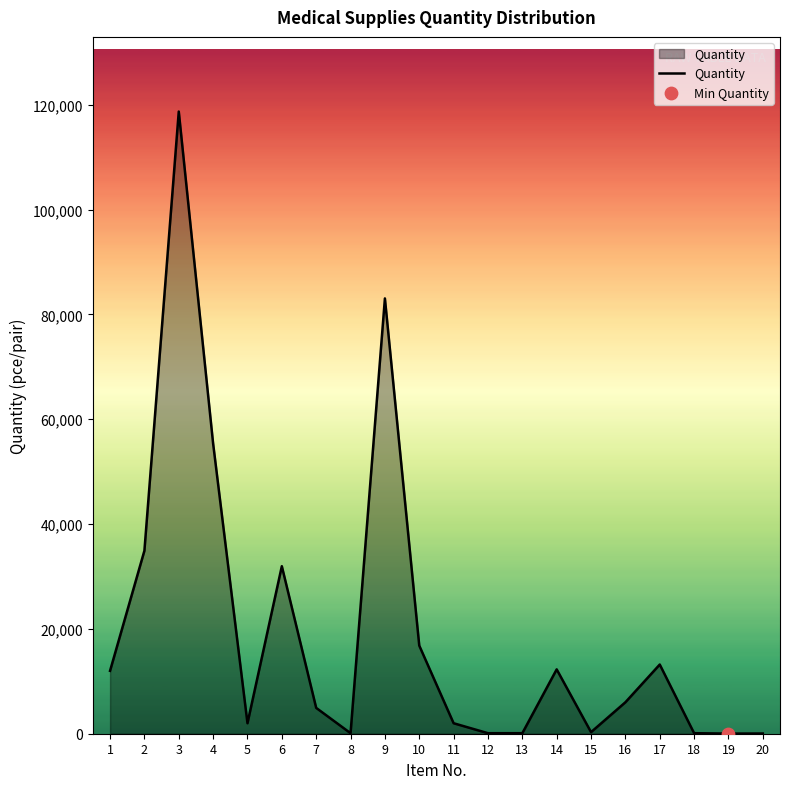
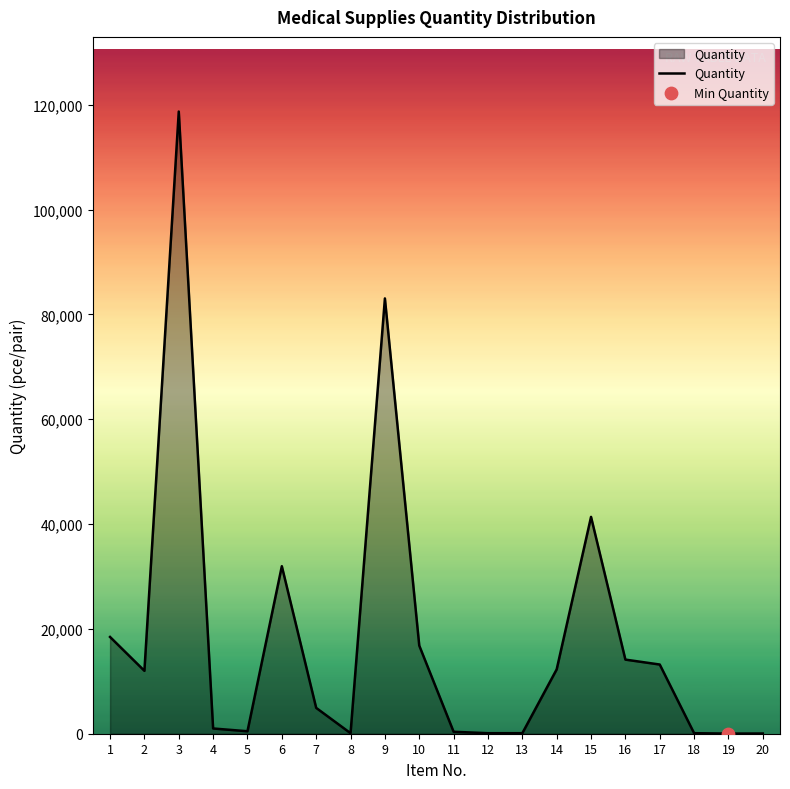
Quantity, 1: 12,000 -> 18,000
Quantity, 2: 35,000 -> 12,000
Quantity, 4: 55,000 -> 1,000
Quantity, 5: 2,000 -> 0
Quantity, 11: 2,000 -> 0
Quantity, 15: 0 -> 41,000
Quantity, 16: 6,000 -> 14,000
